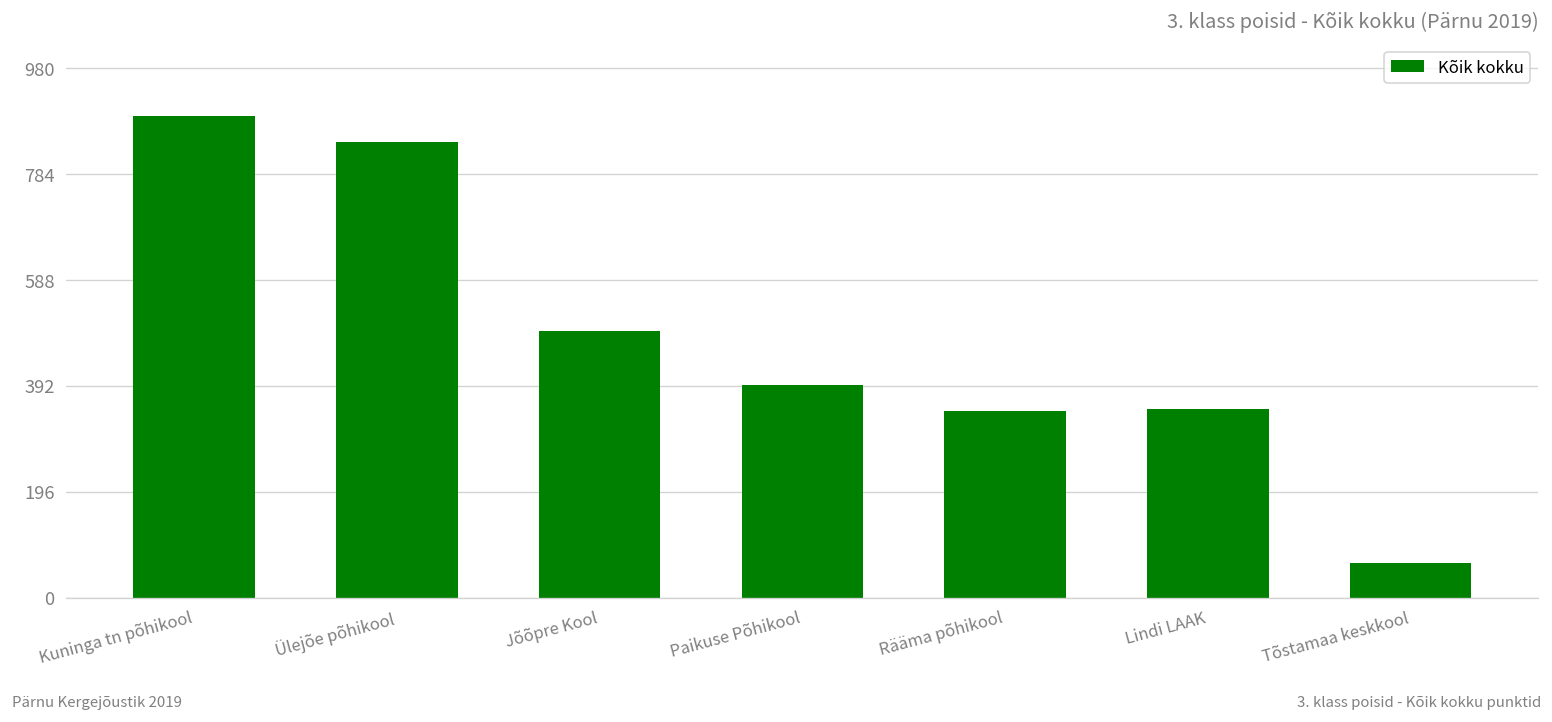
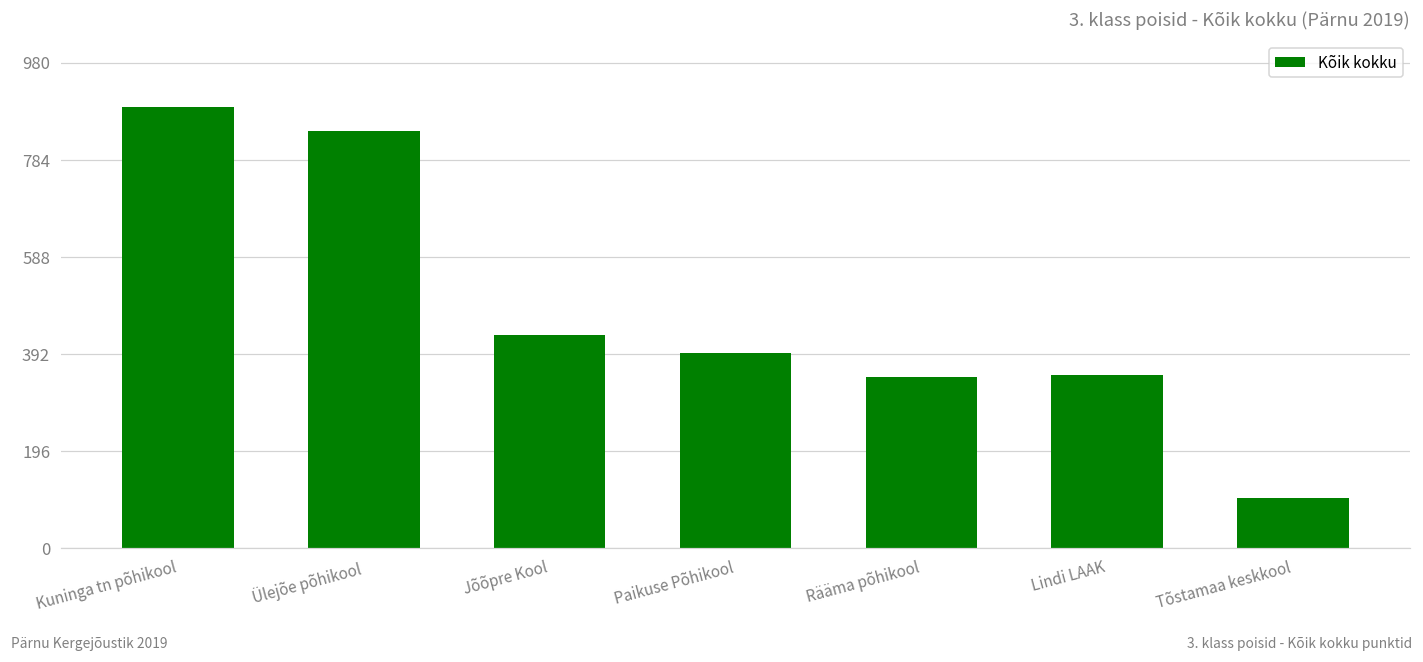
Jõõpre Kool: 490 -> 430
Tõstamaa keskkool: 70 -> 100
